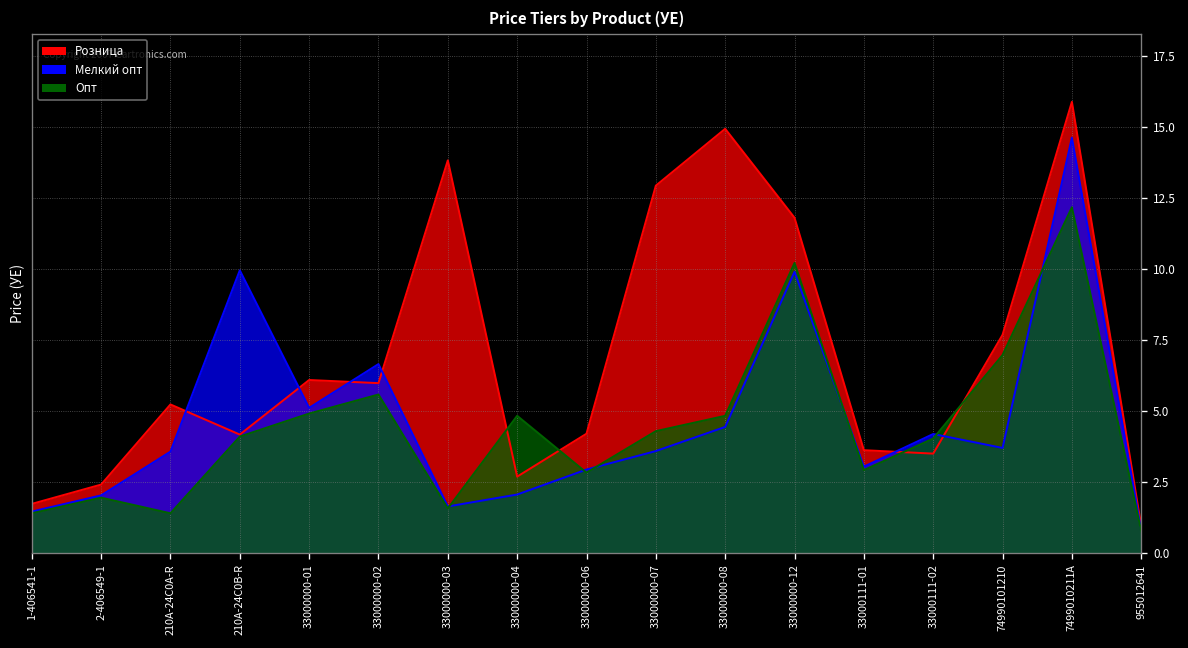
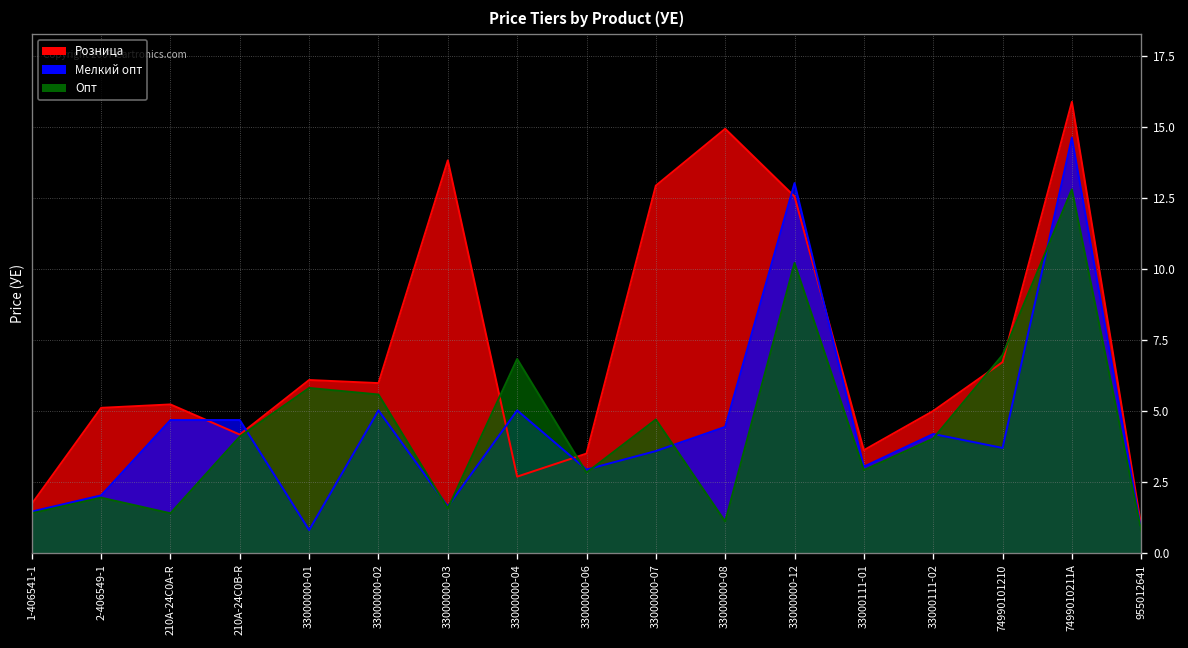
Розница, 2-406549-1: 2.4 -> 5.1
Мелкий опт, 210A-24C0A-R: 3.6 -> 4.7
Мелкий опт, 210A-24C0B-R: 9.9 -> 4.7
Мелкий опт, 33000000-01: 5.1 -> 0.8
Опт, 33000000-01: 4.9 -> 5.8
Мелкий опт, 33000000-02: 6.6 -> 5.0
Мелкий опт, 33000000-04: 2.1 -> 5.0
Опт, 33000000-04: 4.8 -> 6.8
Розница, 33000000-06: 4.2 -> 3.5
Опт, 33000000-07: 4.3 -> 4.7
Опт, 33000000-08: 4.8 -> 1.1
Розница, 33000000-12: 11.8 -> 12.5
Мелкий опт, 33000000-12: 9.9 -> 13.0
Розница, 33000111-02: 3.5 -> 5.0
Розница, 74990101210: 7.7 -> 6.7
Опт, 7499010211A: 12.2 -> 12.8
